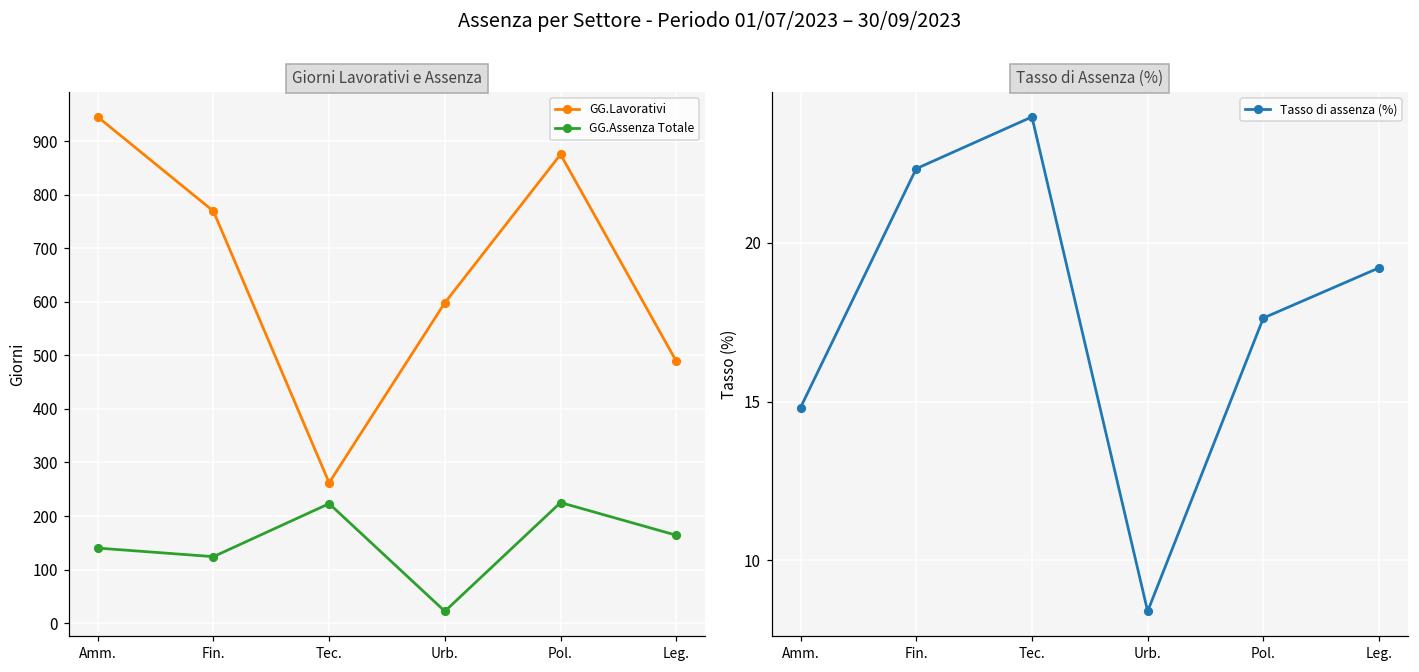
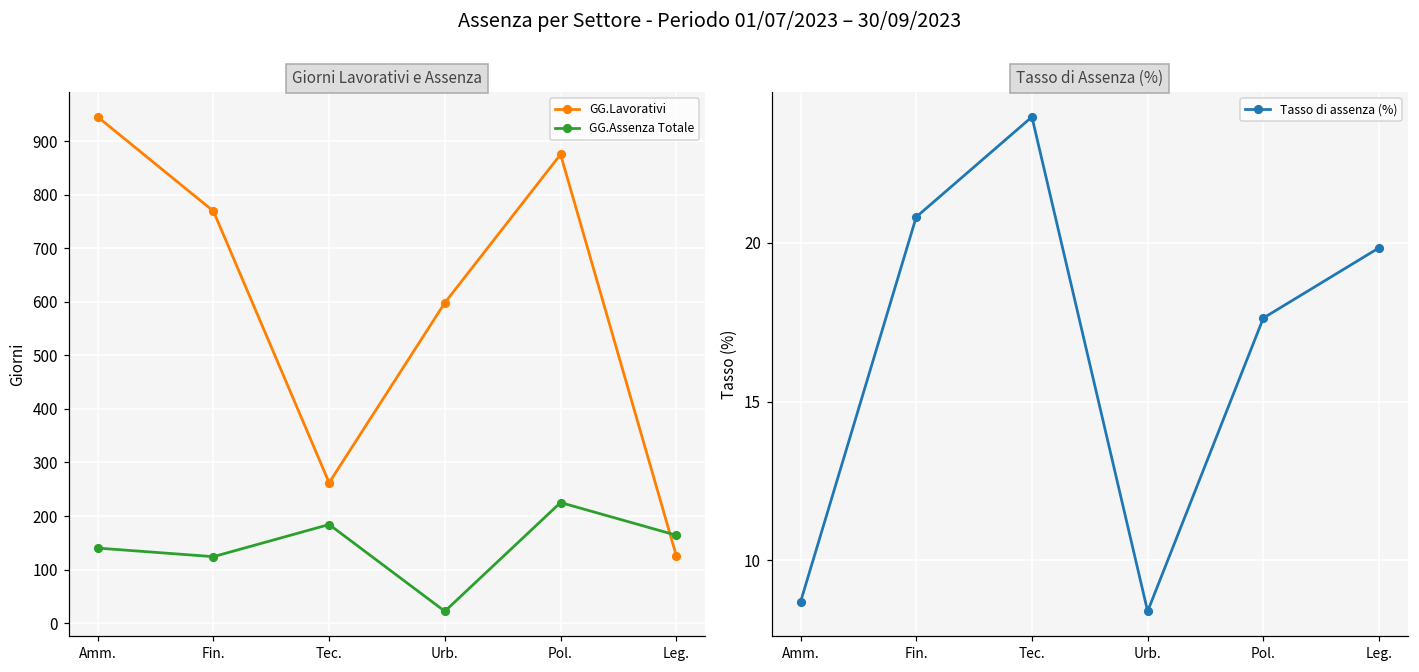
Giorni Lavorativi e Assenza, GG.Assenza Totale, Tec.: 220 -> 180
Giorni Lavorativi e Assenza, GG.Lavorativi, Leg.: 490 -> 130
Tasso di Assenza (%), Amm.: 14.8 -> 8.7
Tasso di Assenza (%), Fin.: 22.3 -> 20.8
Tasso di Assenza (%), Leg.: 19.2 -> 19.8
